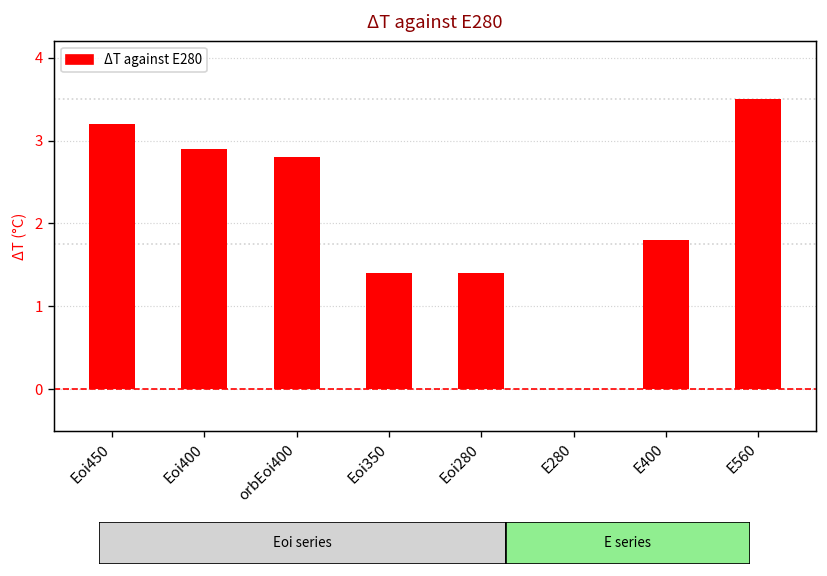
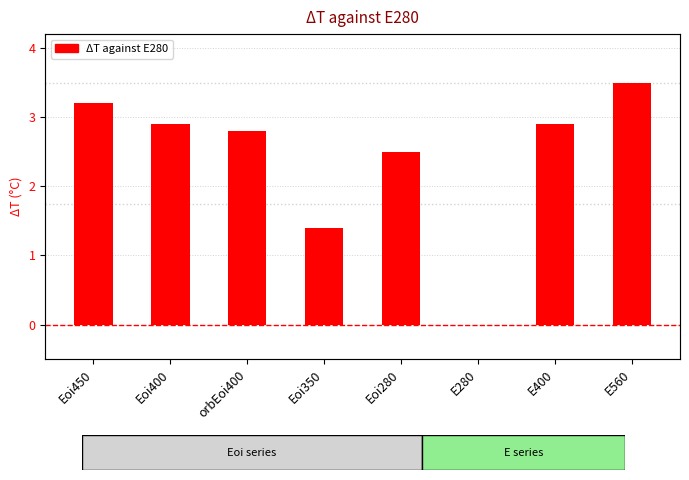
Eoi280: 1.4 -> 2.5
E400: 1.8 -> 2.9
